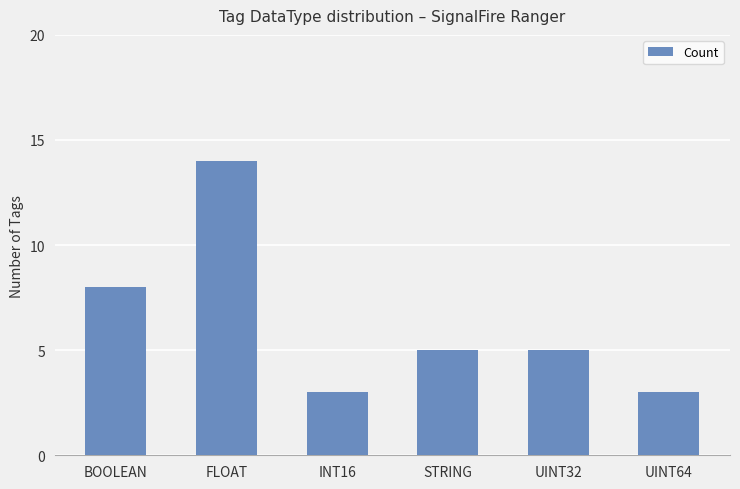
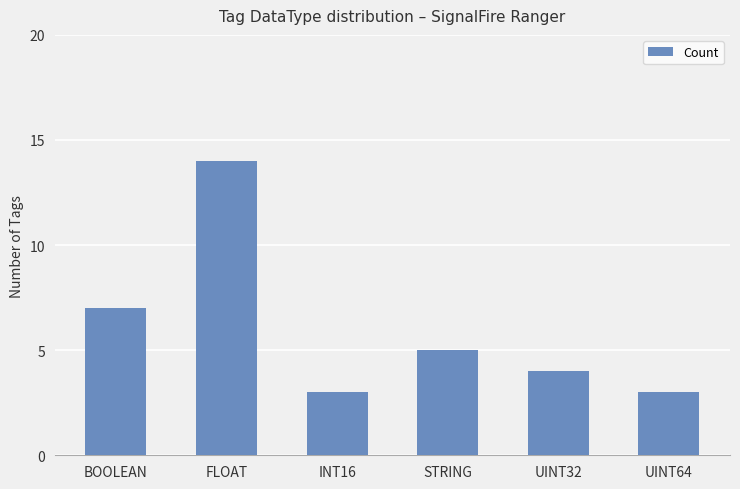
BOOLEAN: 8 -> 7
UINT32: 5 -> 4
